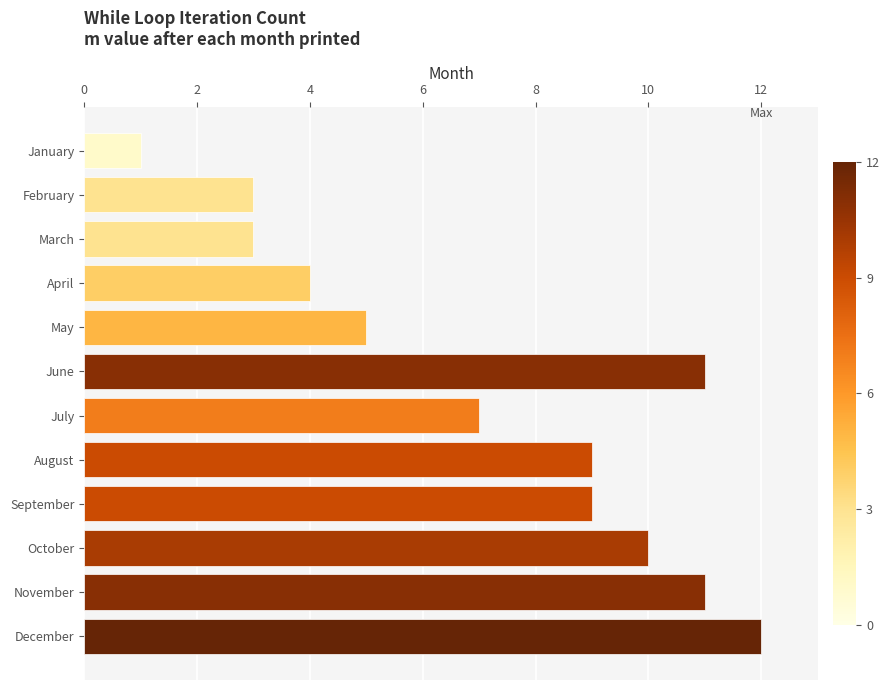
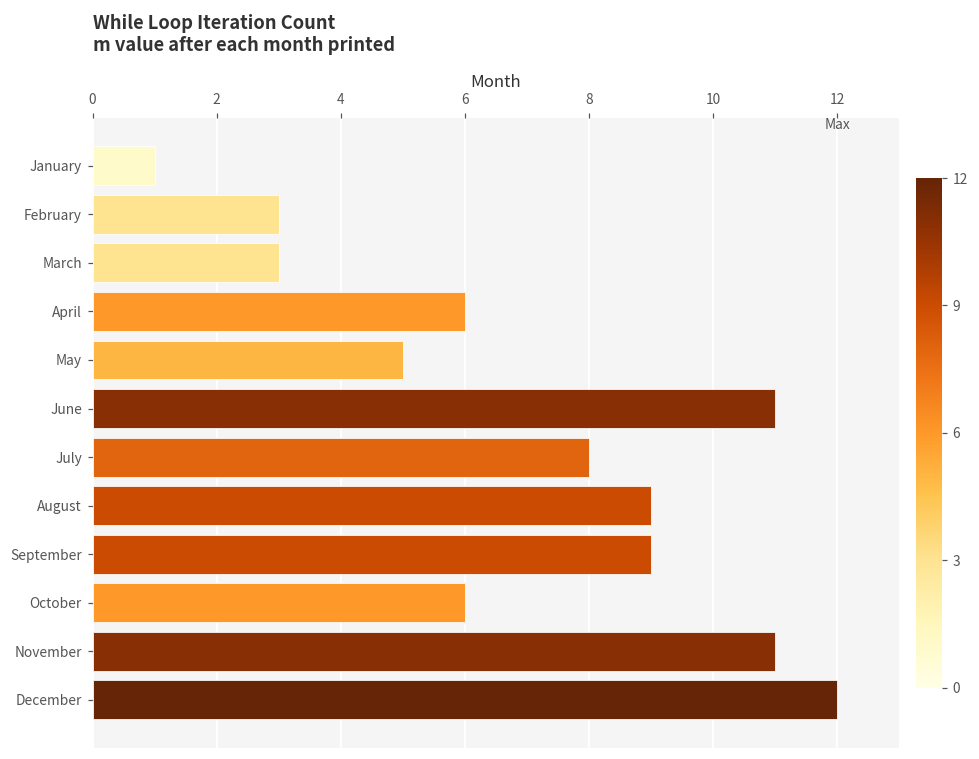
April: 4 -> 6
July: 7 -> 8
October: 10 -> 6
